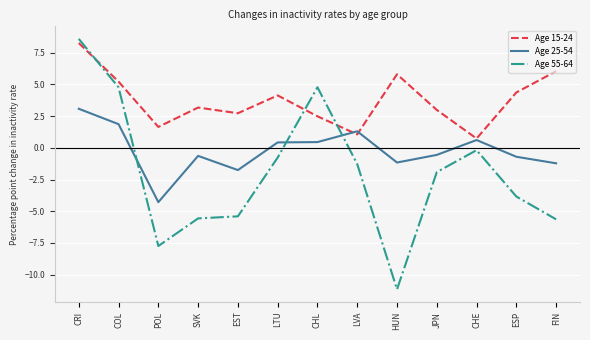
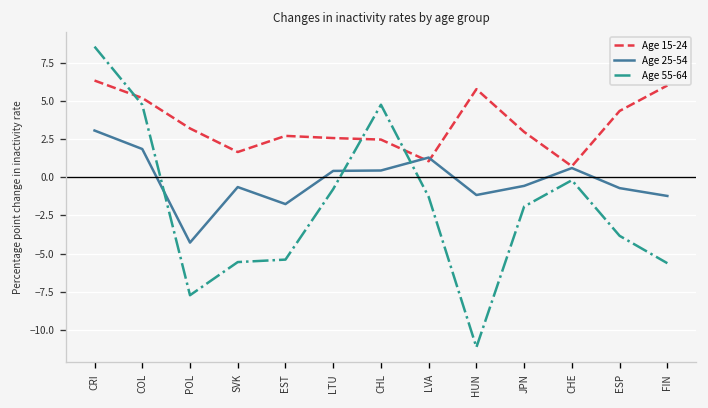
Age 15-24, CRI: 8.3 -> 6.4
Age 15-24, POL: 1.6 -> 3.2
Age 15-24, SVK: 3.2 -> 1.7
Age 15-24, LTU: 4.1 -> 2.6
